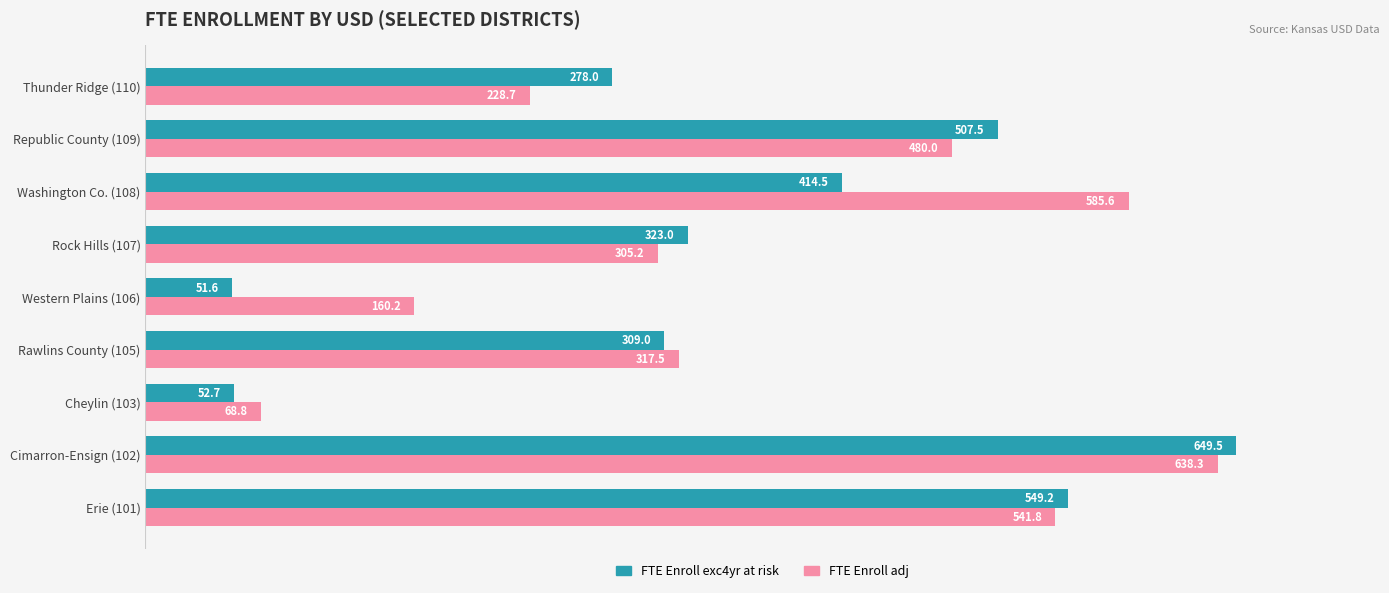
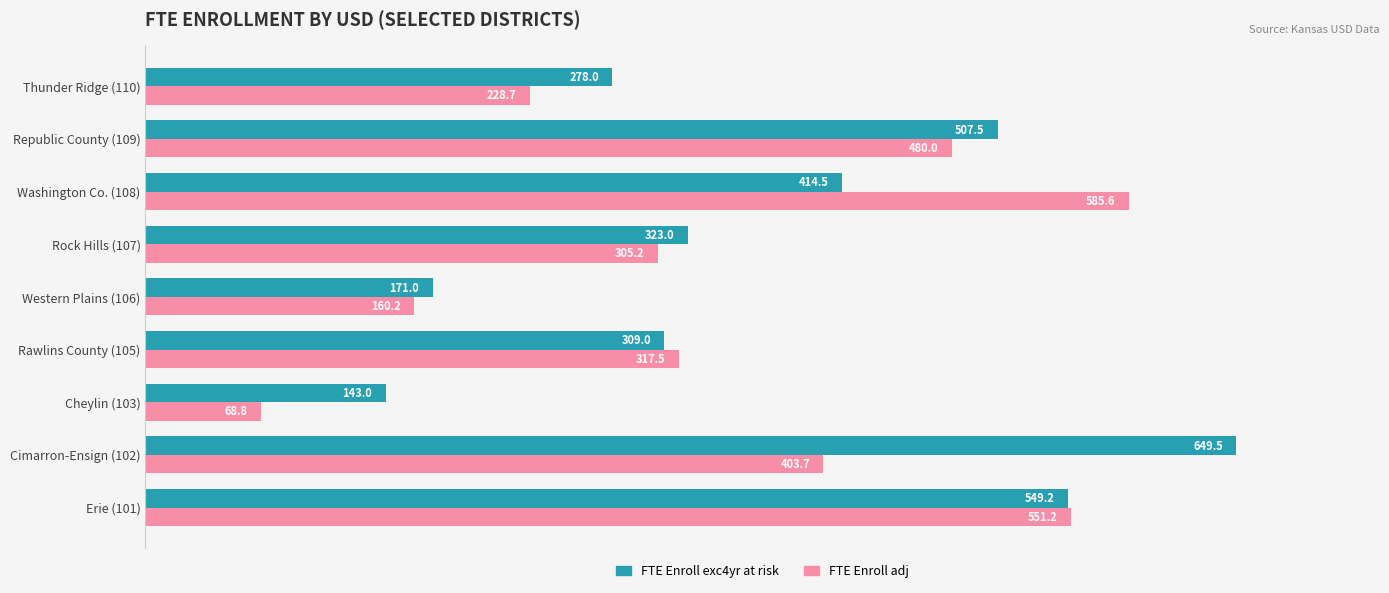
FTE Enroll exc4yr at risk, Western Plains (106): 51.6 -> 171.0
FTE Enroll exc4yr at risk, Cheylin (103): 52.7 -> 143.0
FTE Enroll adj, Cimarron-Ensign (102): 638.3 -> 403.7
FTE Enroll adj, Erie (101): 541.8 -> 551.2
